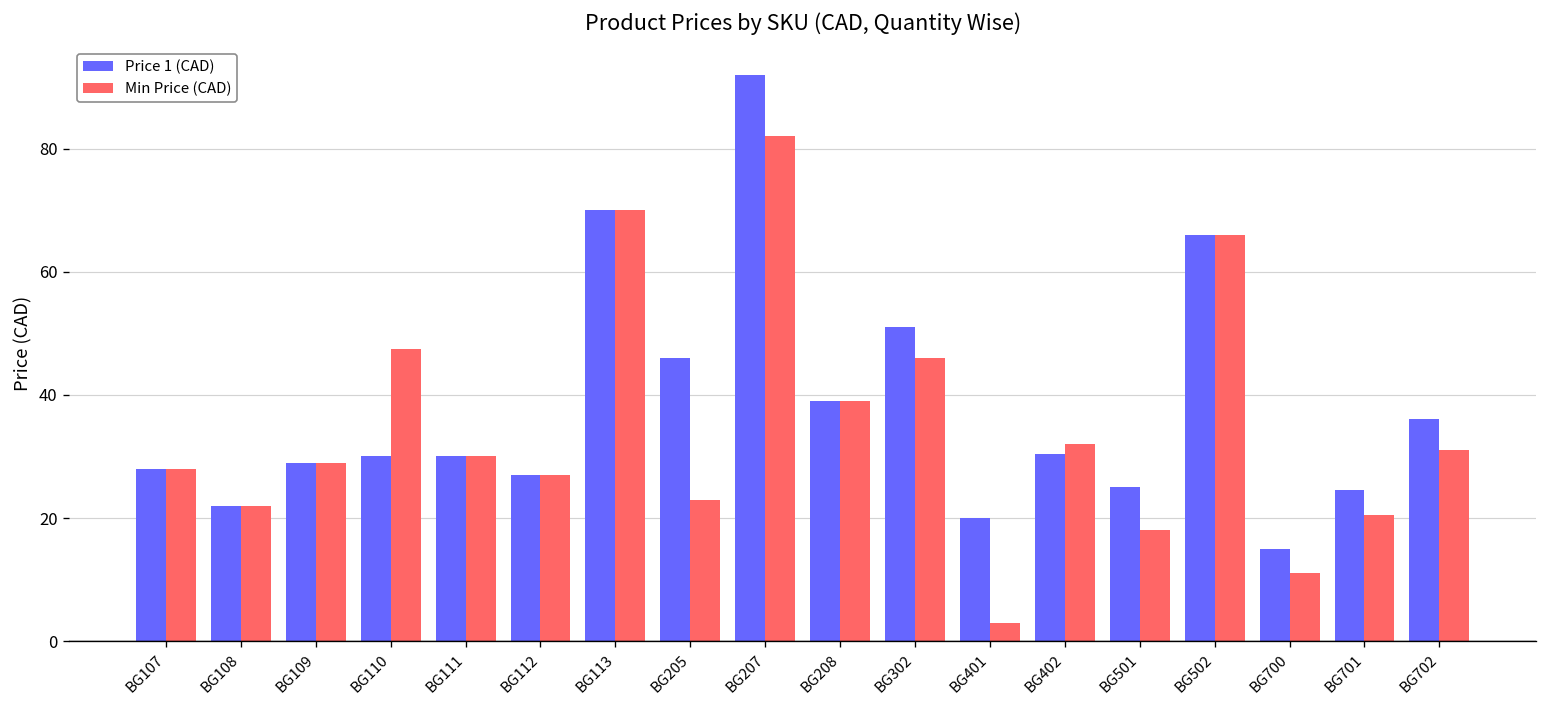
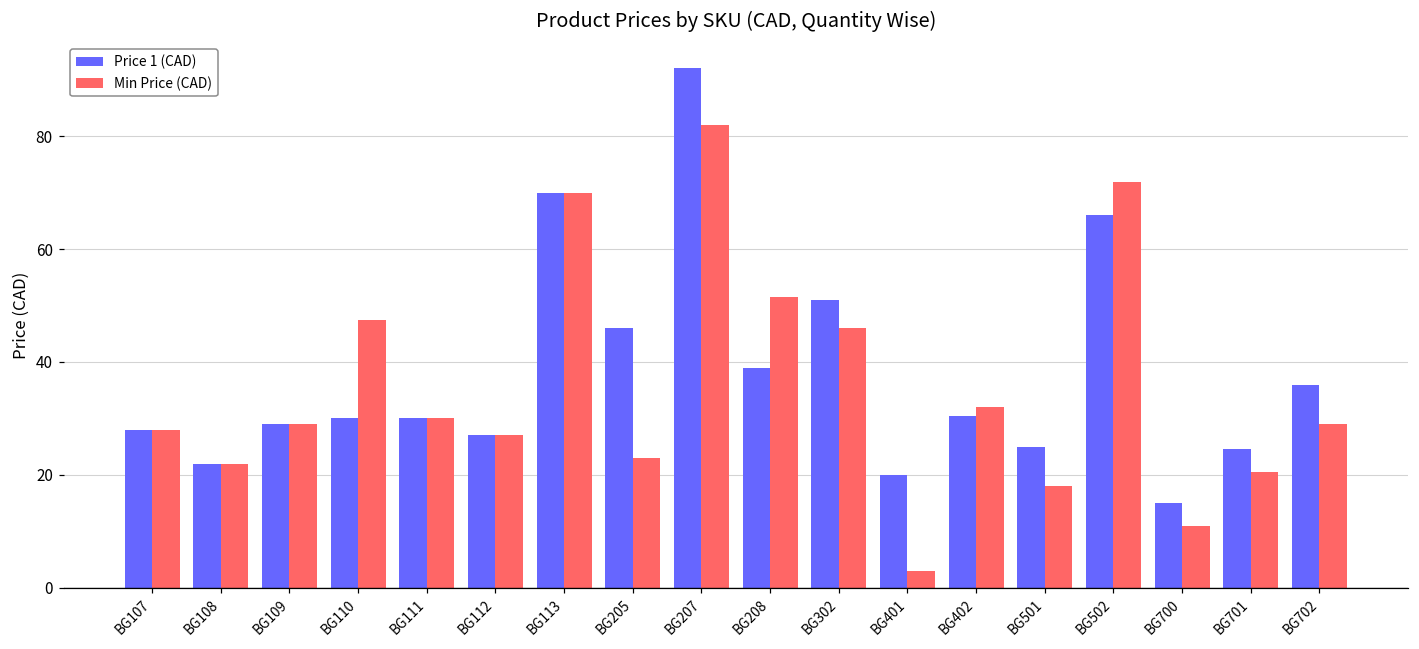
Min Price (CAD), BG208: 39 -> 51
Min Price (CAD), BG502: 66 -> 72
Min Price (CAD), BG702: 31 -> 29
